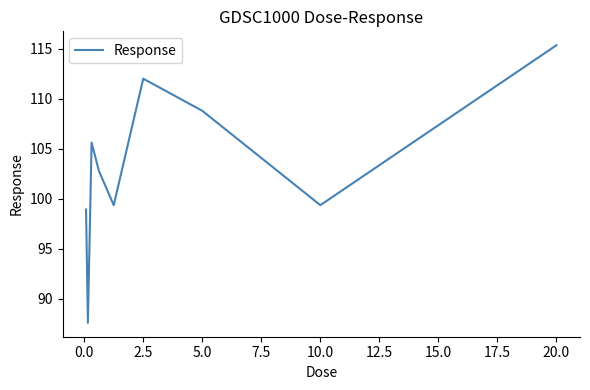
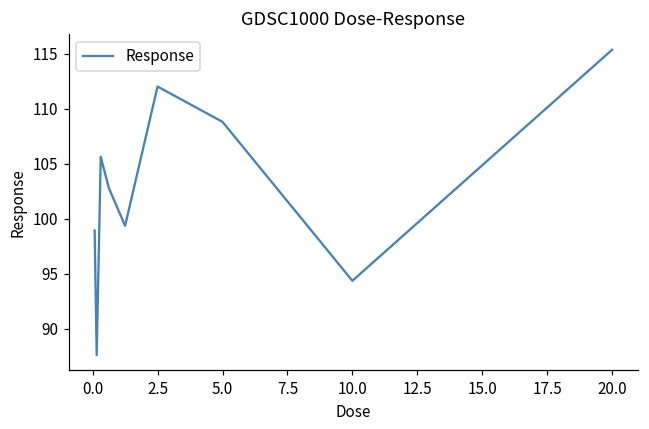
10.0: 99.4 -> 94.4
